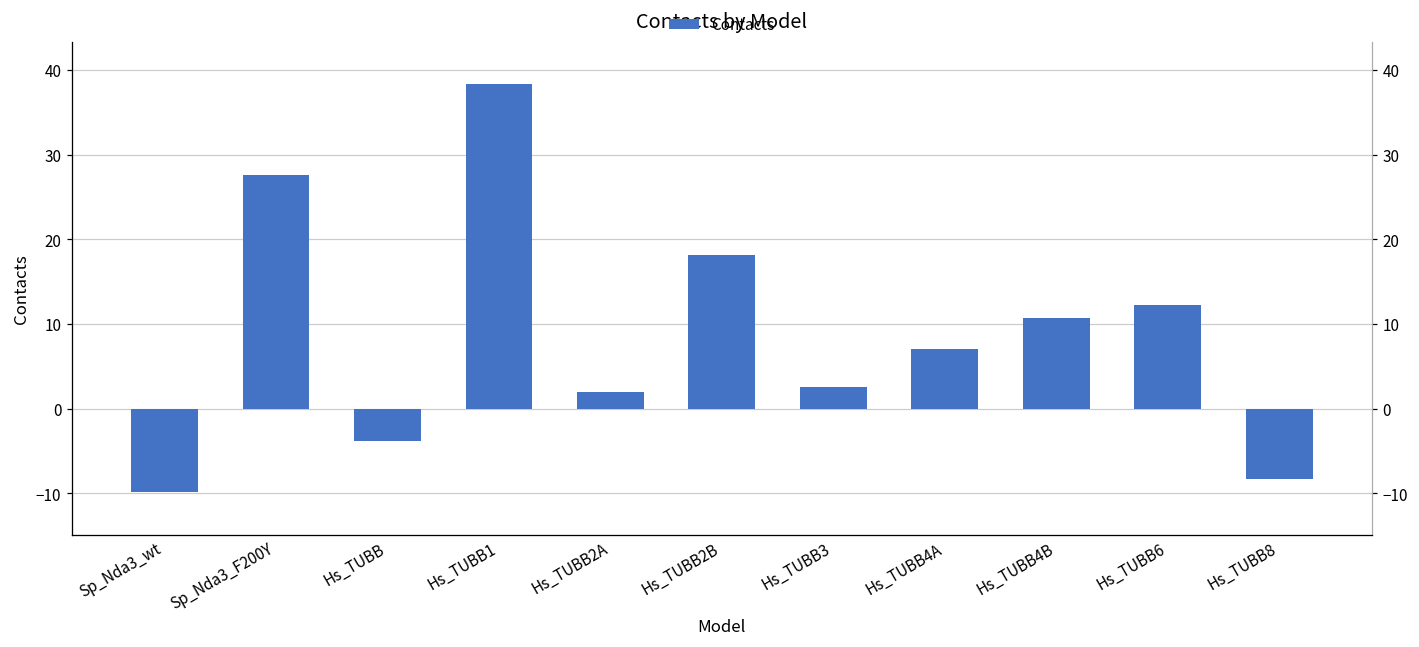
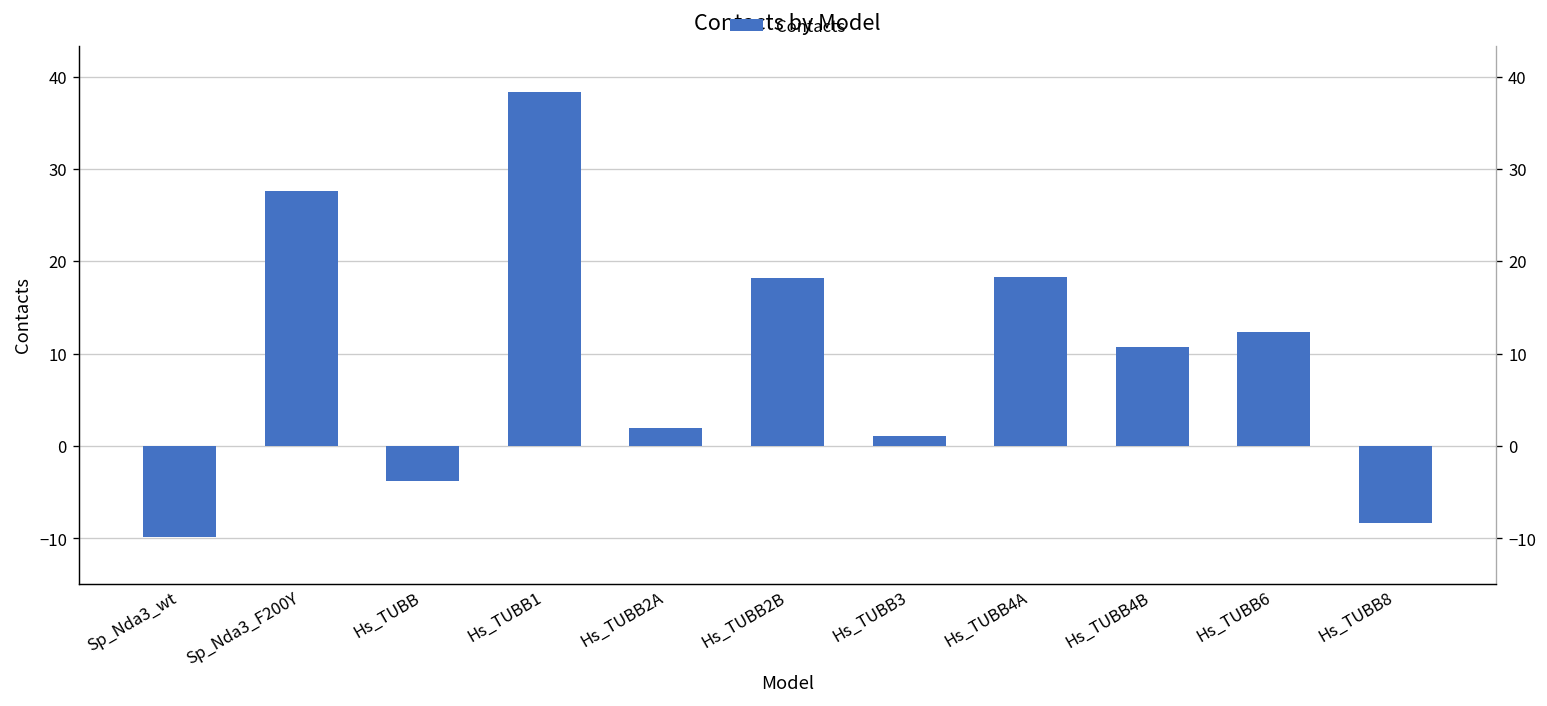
Hs_TUBB3: 3 -> 1
Hs_TUBB4A: 7 -> 18
